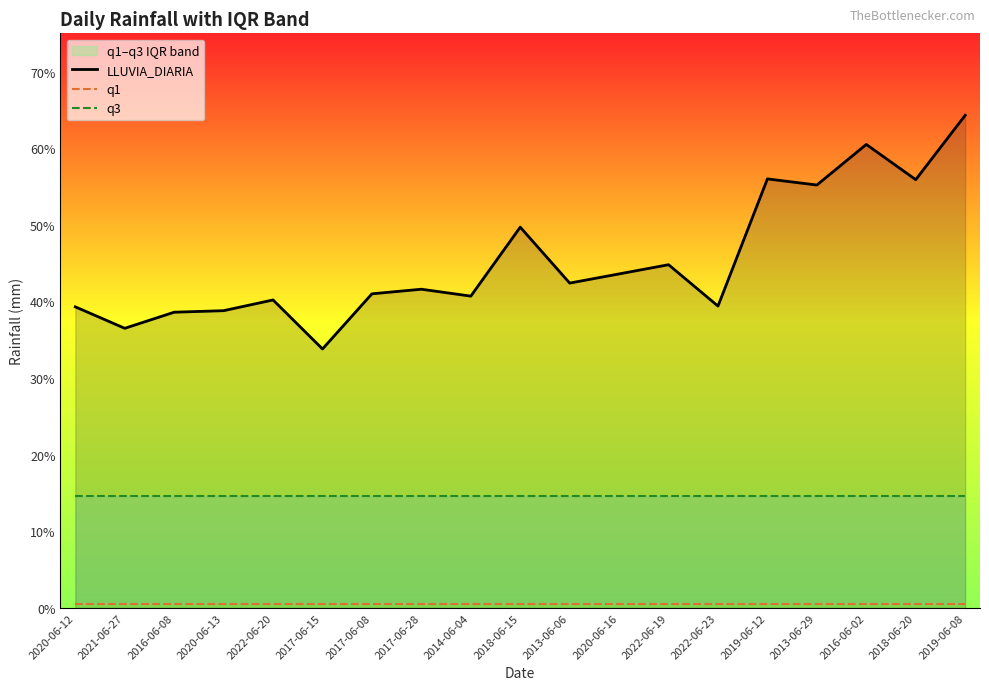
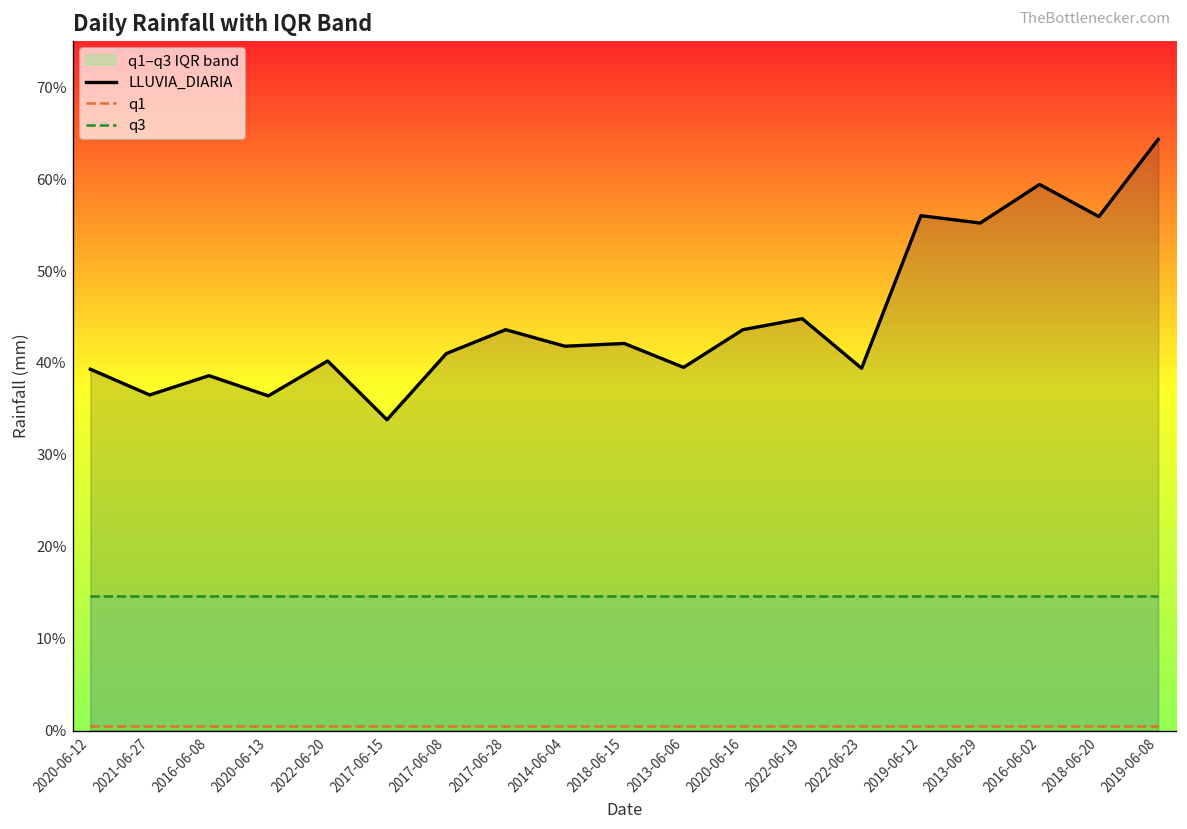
LLUVIA_DIARIA, 2020-06-13: 39% -> 36%
LLUVIA_DIARIA, 2017-06-28: 42% -> 44%
LLUVIA_DIARIA, 2014-06-04: 41% -> 42%
LLUVIA_DIARIA, 2018-06-15: 50% -> 42%
LLUVIA_DIARIA, 2013-06-06: 42% -> 40%
LLUVIA_DIARIA, 2016-06-02: 61% -> 59%
